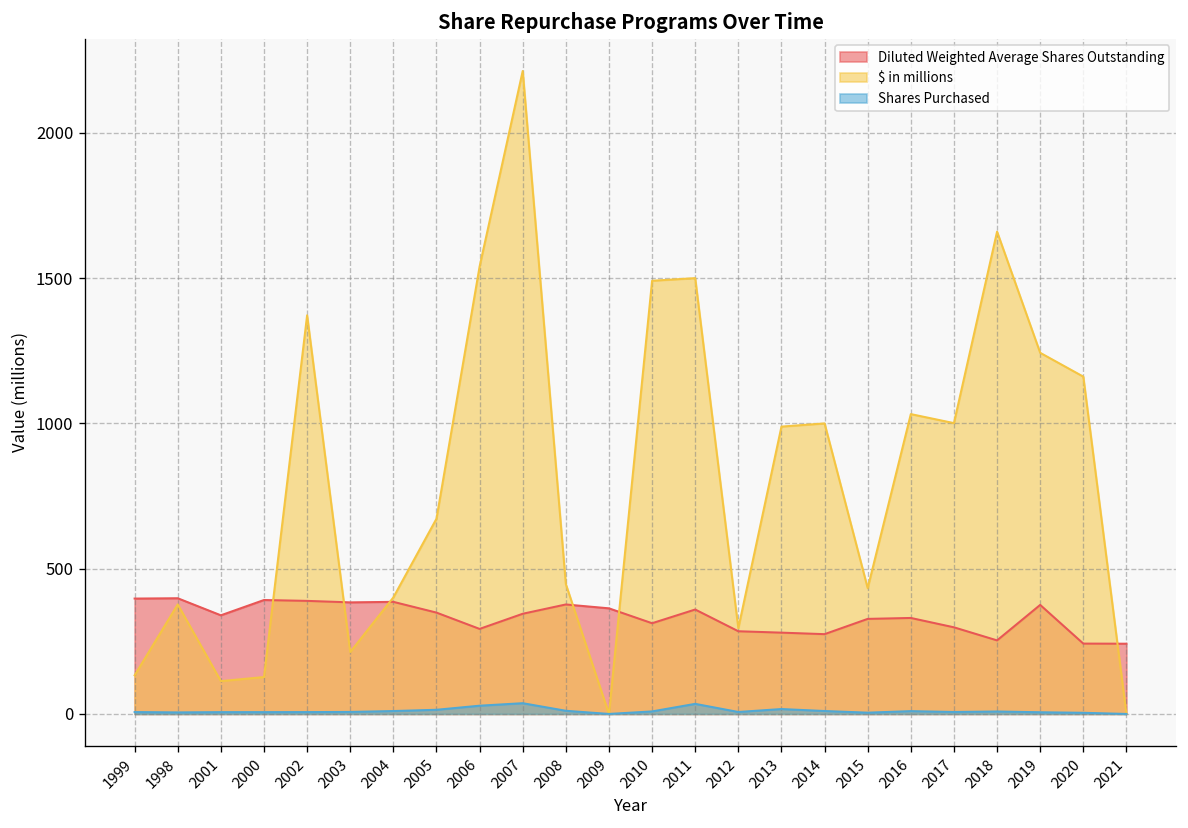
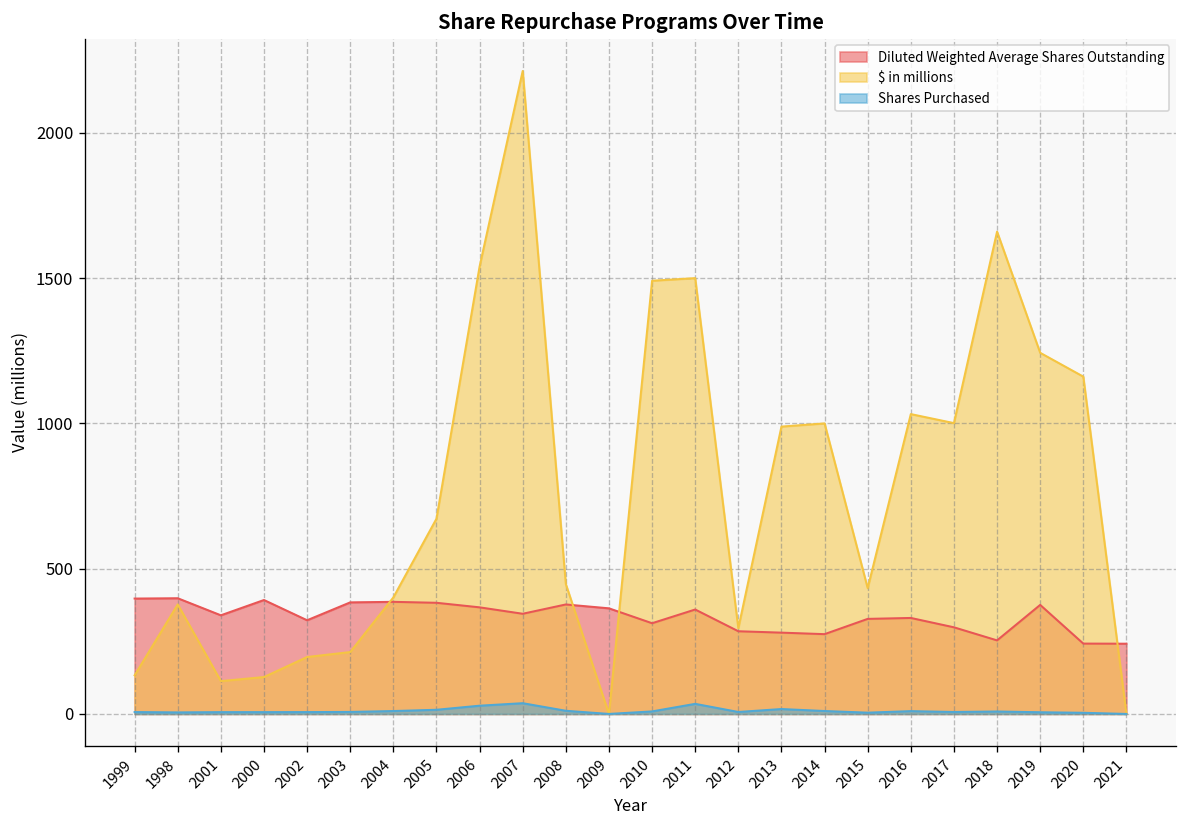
Diluted Weighted Average Shares Outstanding, 2002: 390 -> 320
$ in millions, 2002: 1370 -> 200
Diluted Weighted Average Shares Outstanding, 2005: 350 -> 380
Diluted Weighted Average Shares Outstanding, 2006: 290 -> 370
